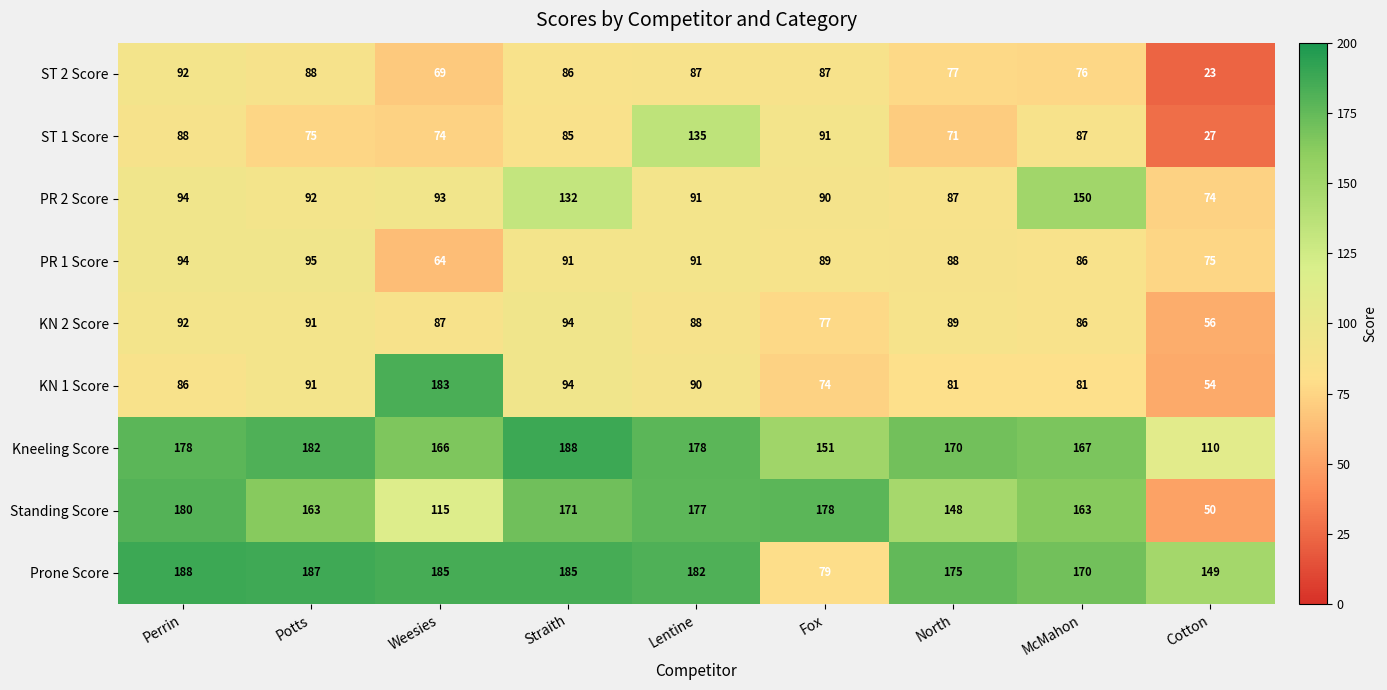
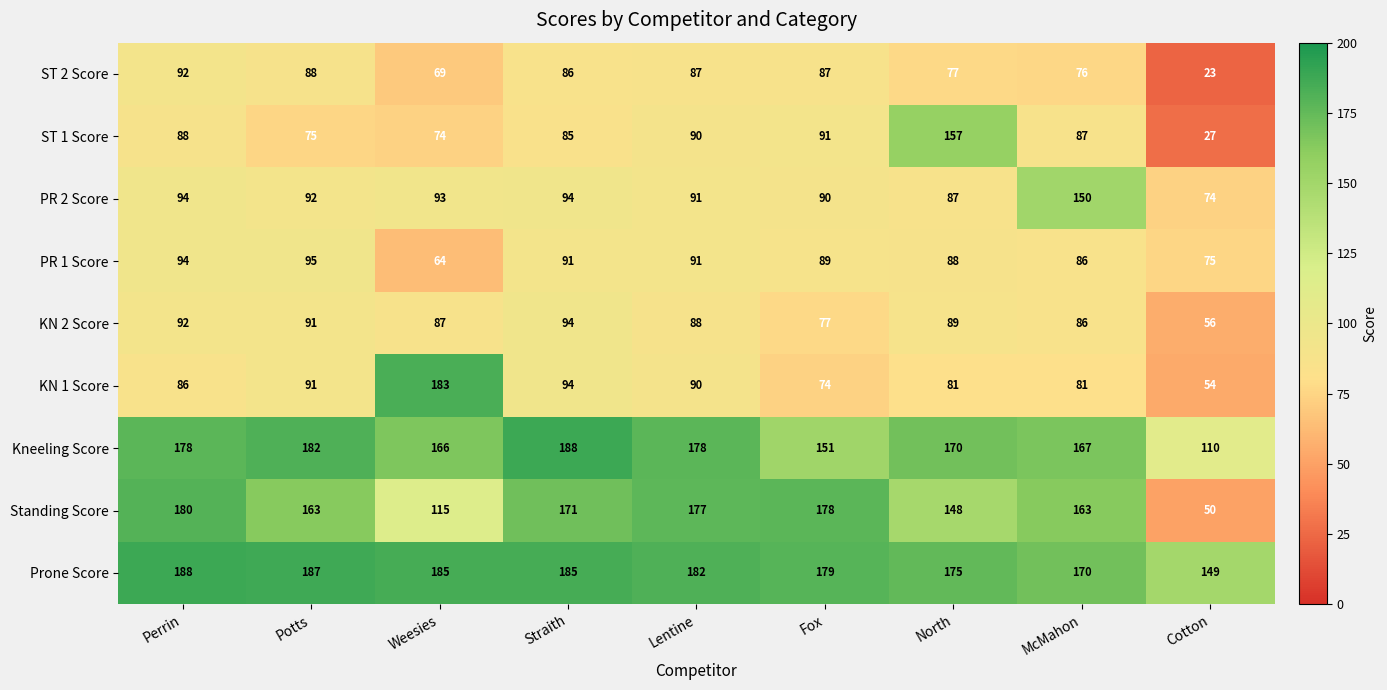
ST 1 Score, Lentine: 135 -> 90
ST 1 Score, North: 71 -> 157
PR 2 Score, Straith: 132 -> 94
Prone Score, Fox: 79 -> 179
